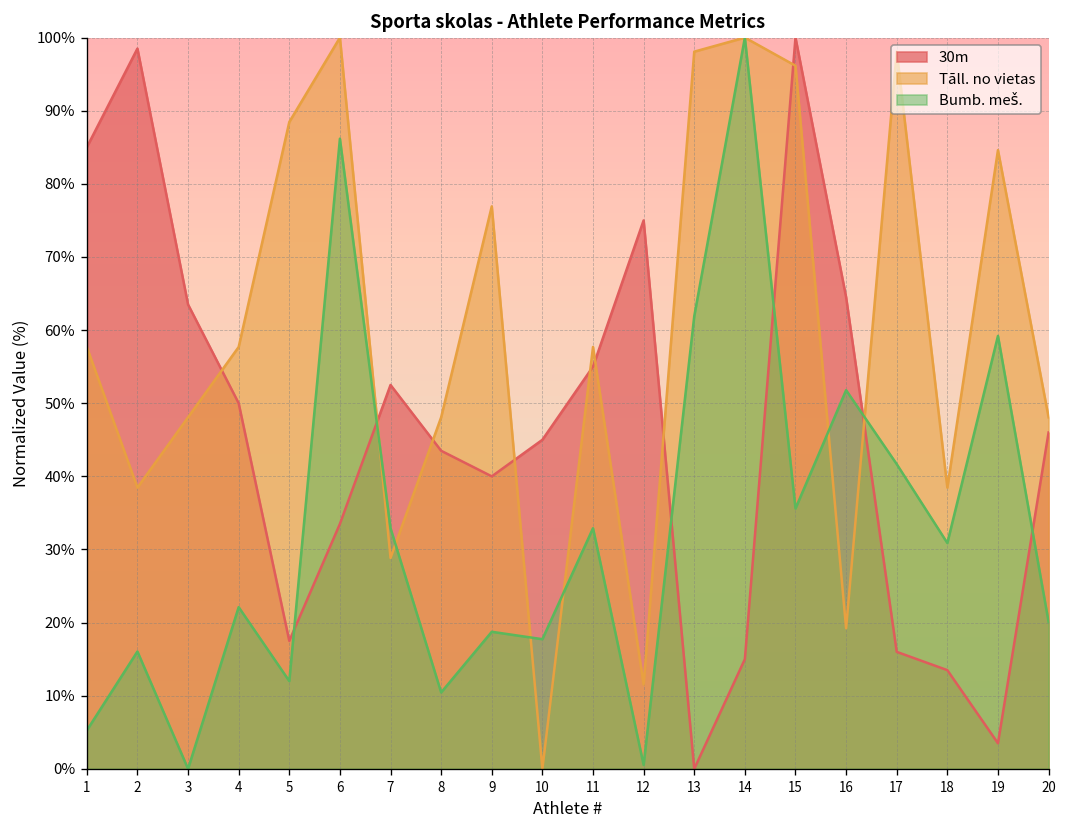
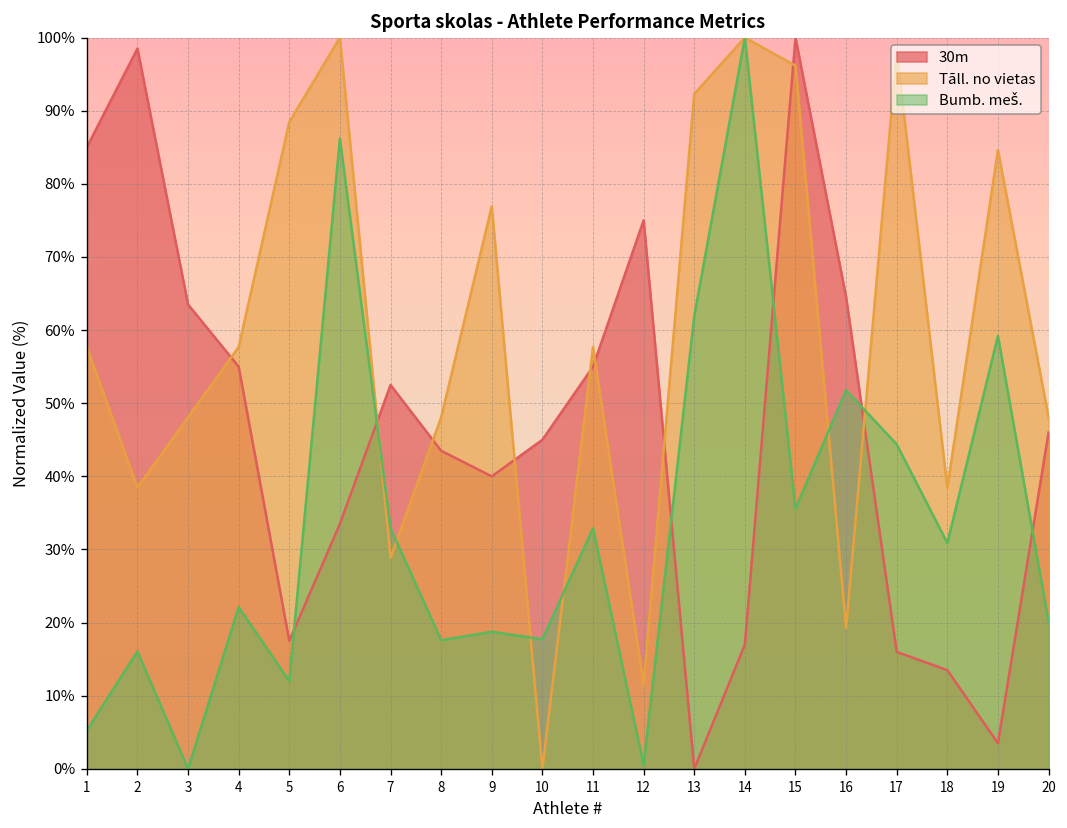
30m, 4: 50% -> 55%
Bumb. meš., 8: 10% -> 18%
Tāll. no vietas, 13: 98% -> 92%
30m, 14: 15% -> 17%
Bumb. meš., 17: 42% -> 44%
